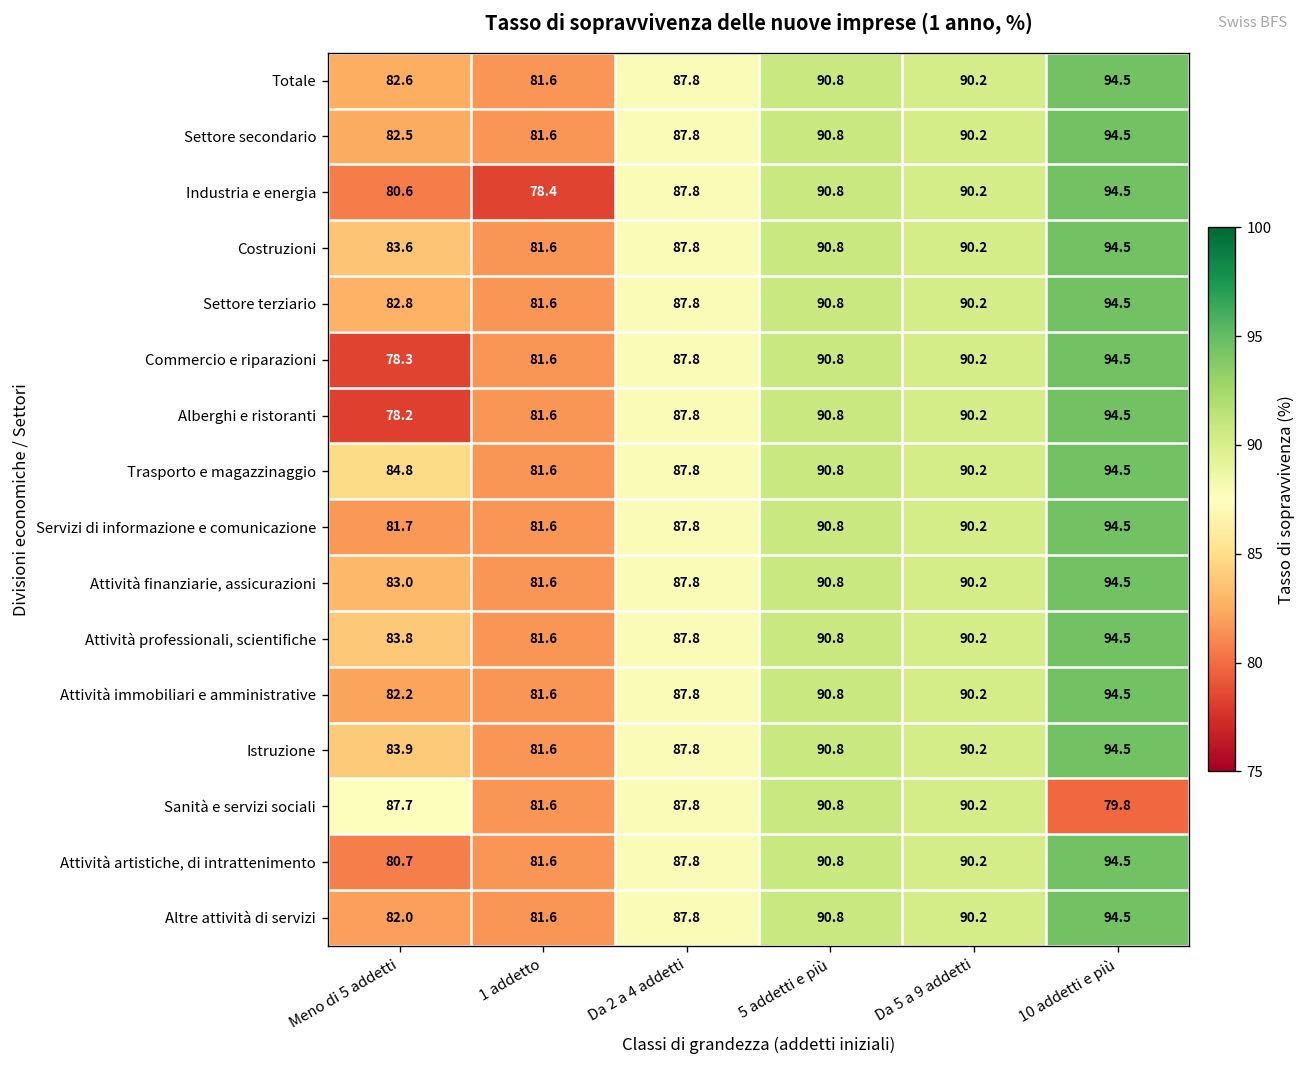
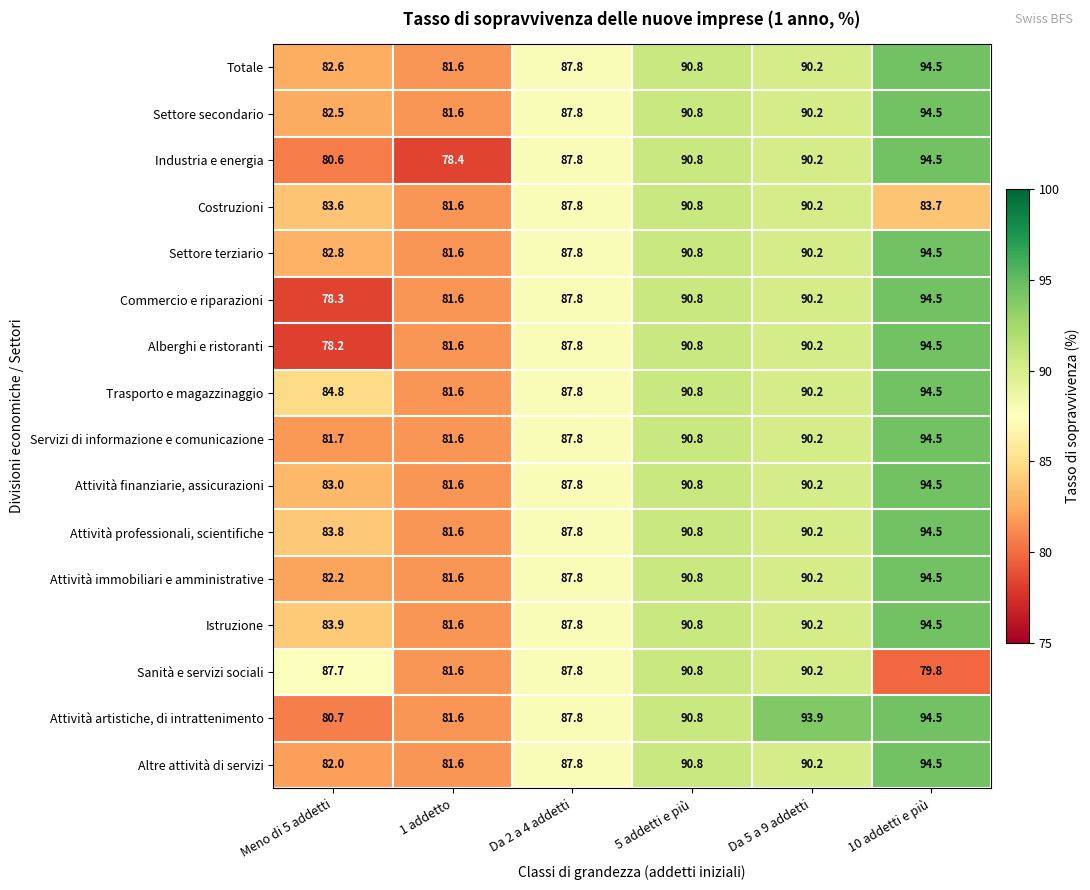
Costruzioni, 10 addetti e più: 94.5 -> 83.7
Attività artistiche, di intrattenimento, Da 5 a 9 addetti: 90.2 -> 93.9
